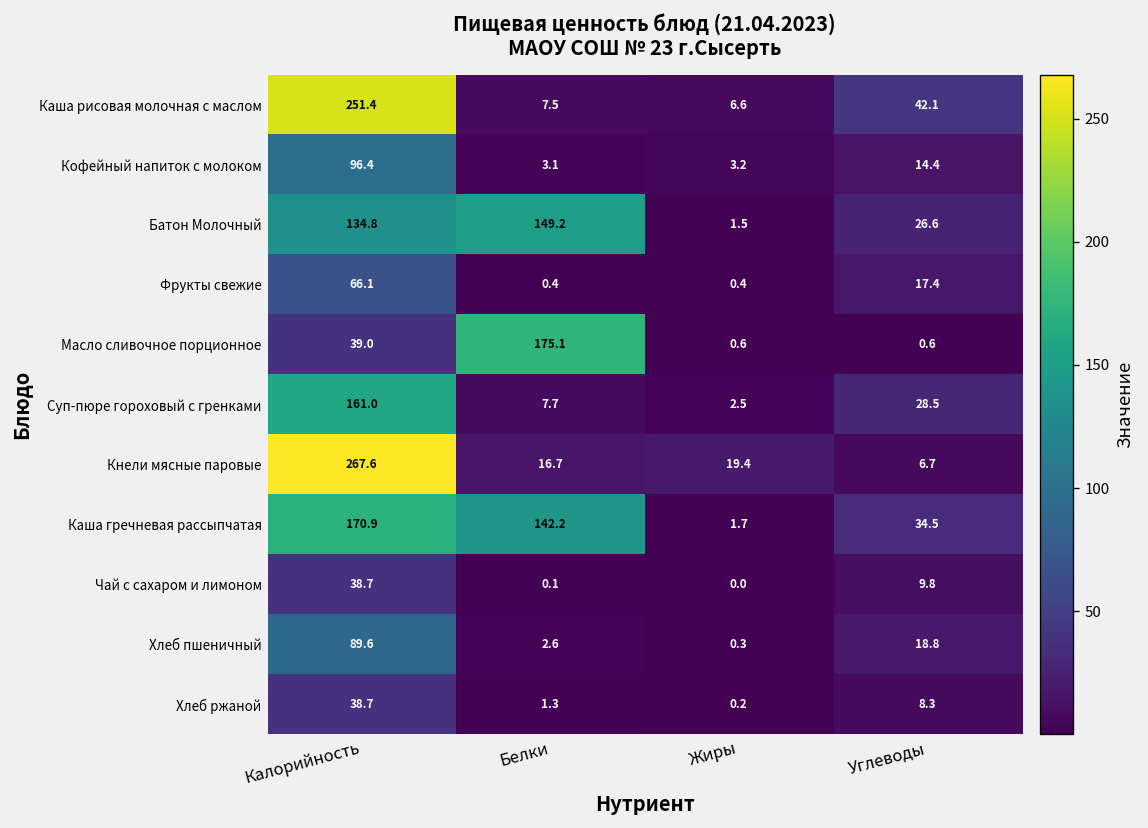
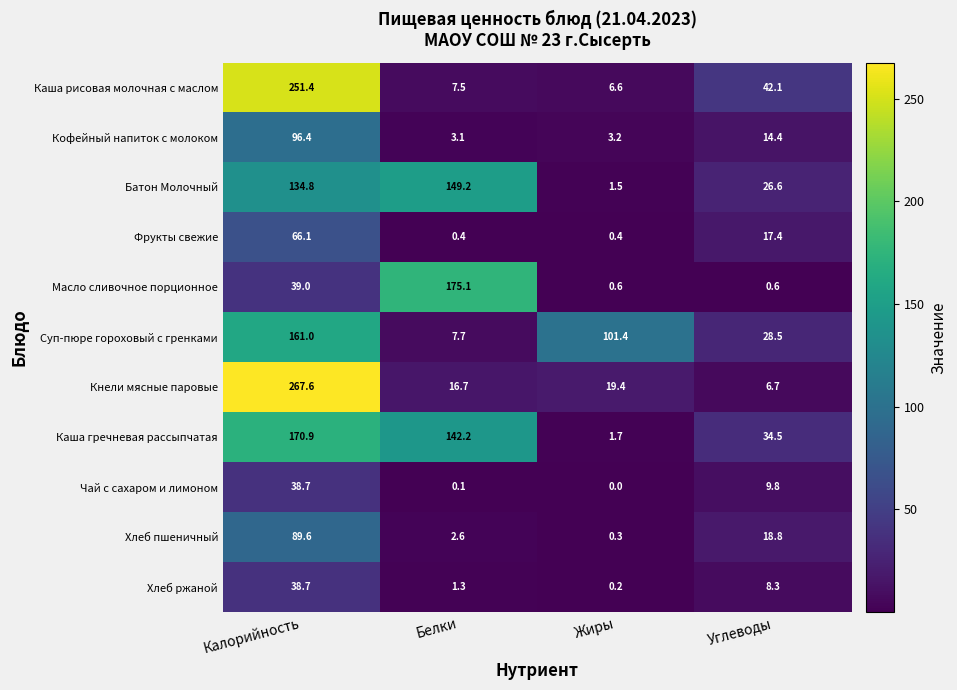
Суп-пюре гороховый с гренками, Жиры: 2.5 -> 101.4
